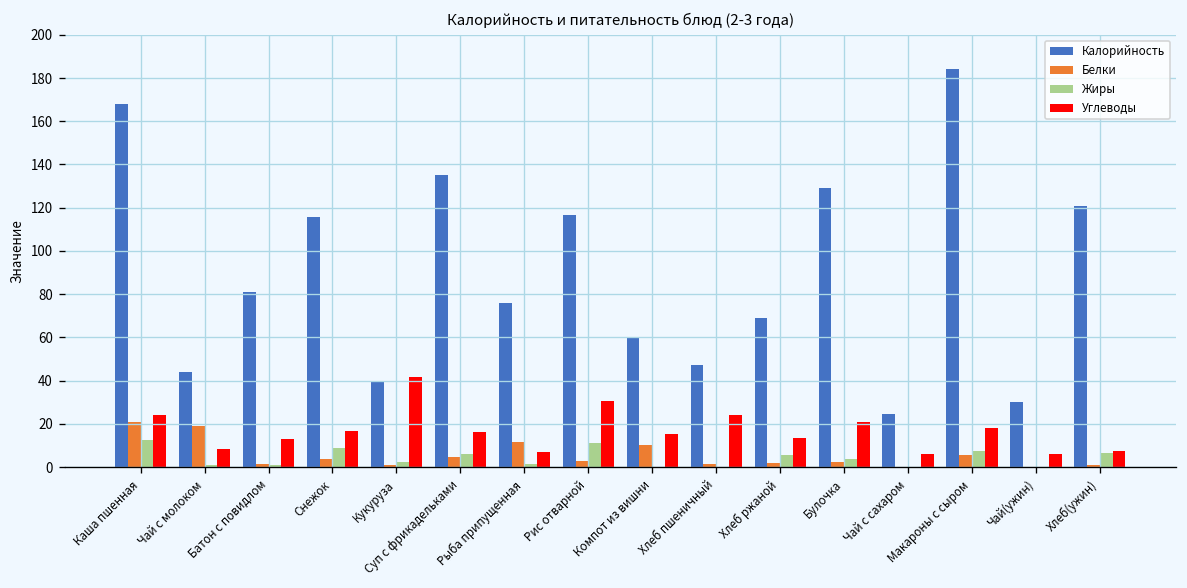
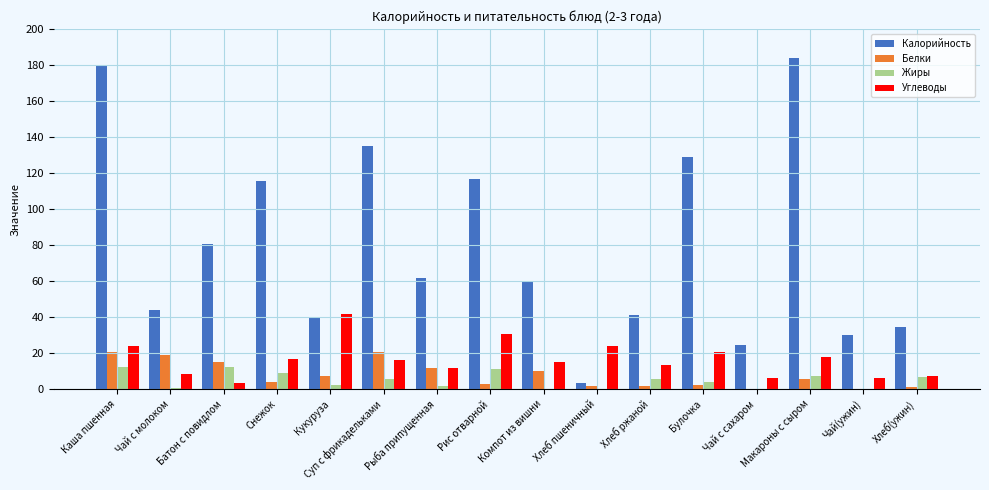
Калорийность, Каша пшенная: 168 -> 180
Белки, Батон с повидлом: 1 -> 15
Жиры, Батон с повидлом: 1 -> 12
Углеводы, Батон с повидлом: 13 -> 3
Белки, Кукуруза: 1 -> 7
Белки, Суп с фрикадельками: 5 -> 21
Калорийность, Рыба припущенная: 76 -> 62
Углеводы, Рыба припущенная: 7 -> 12
Калорийность, Хлеб пшеничный: 47 -> 3
Калорийность, Хлеб ржаной: 69 -> 41
Калорийность, Хлеб(ужин): 121 -> 35
